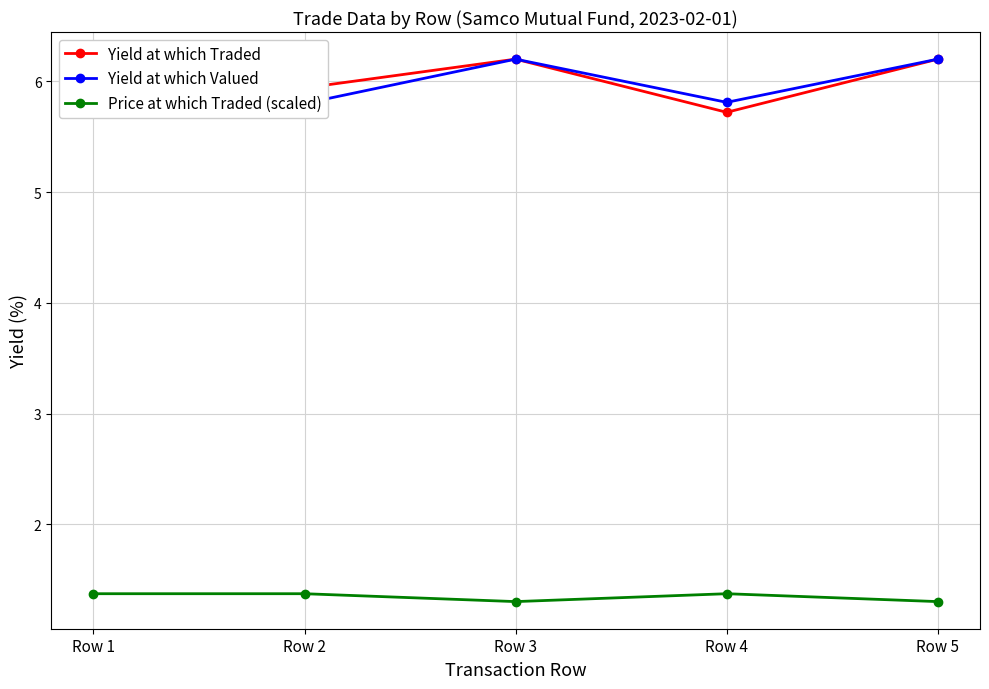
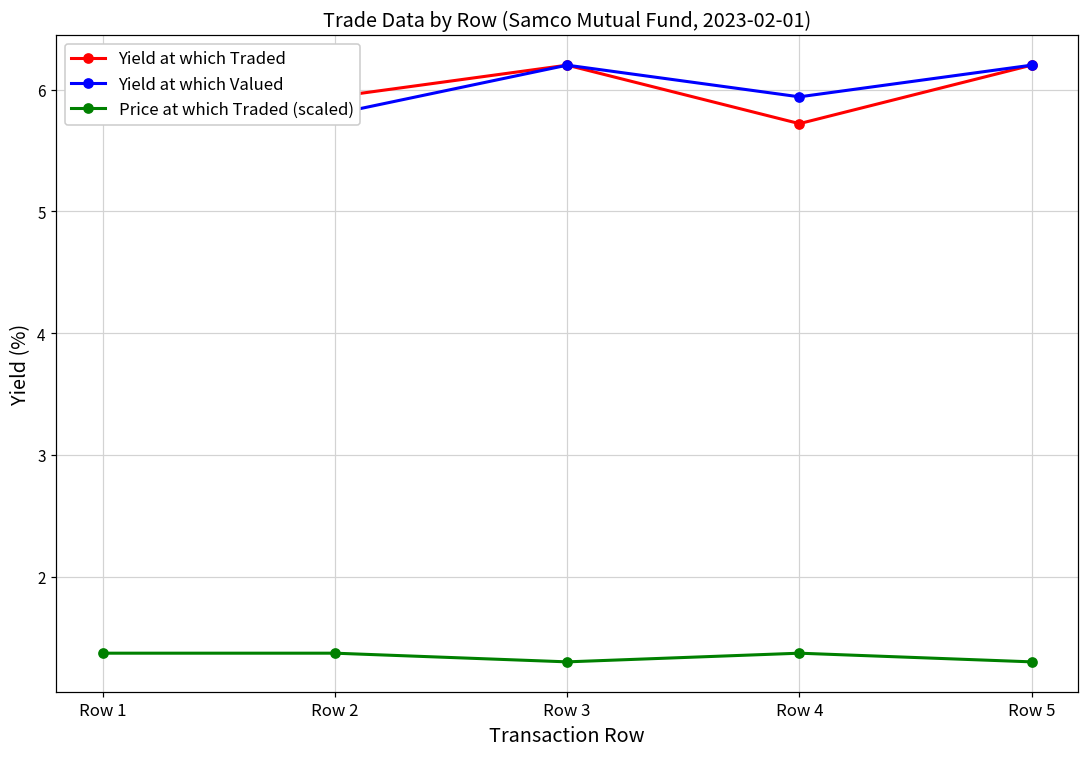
Yield at which Valued, Row 4: 5.81 -> 5.94
